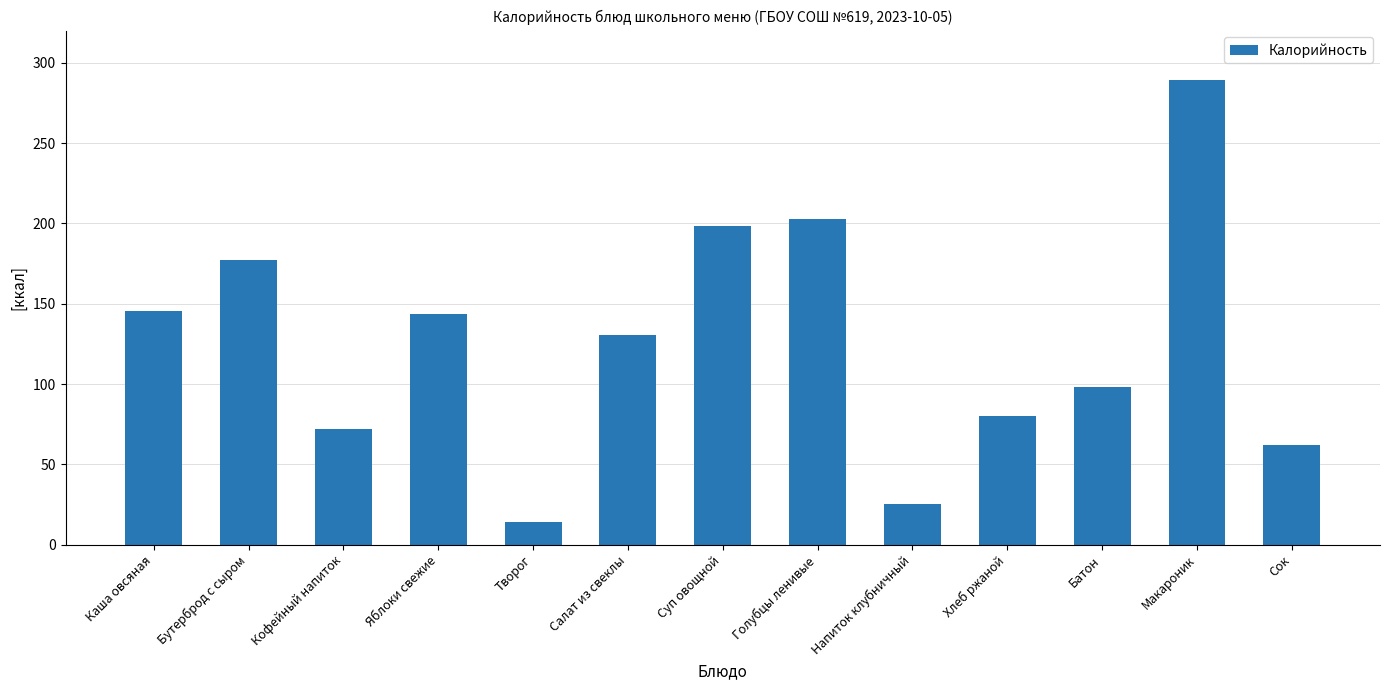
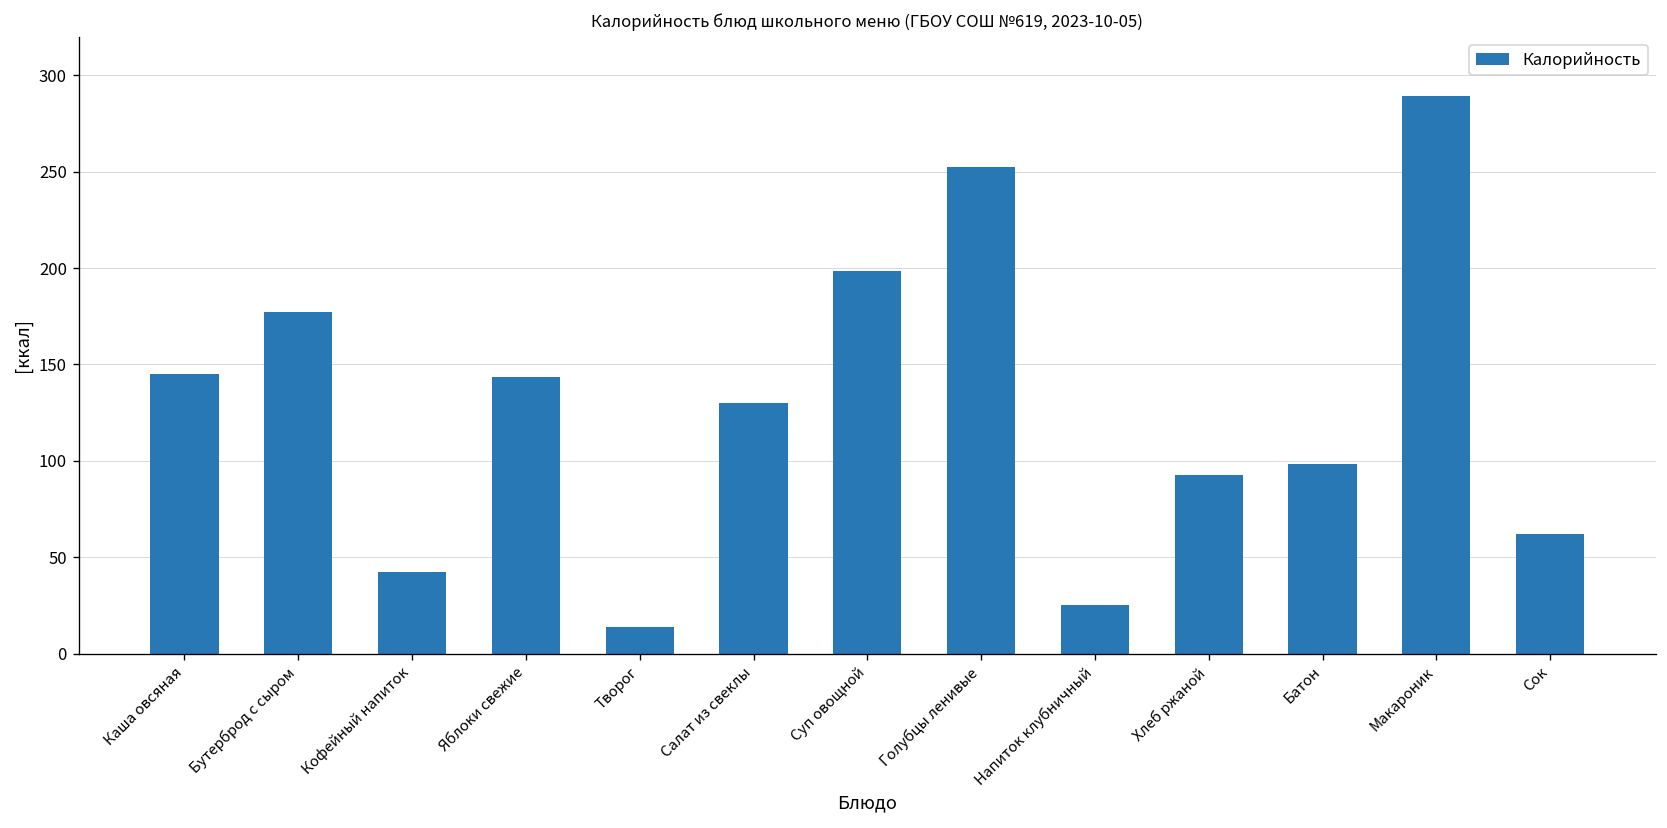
Кофейный напиток: 72 -> 42
Голубцы ленивые: 202 -> 252
Хлеб ржаной: 80 -> 93
